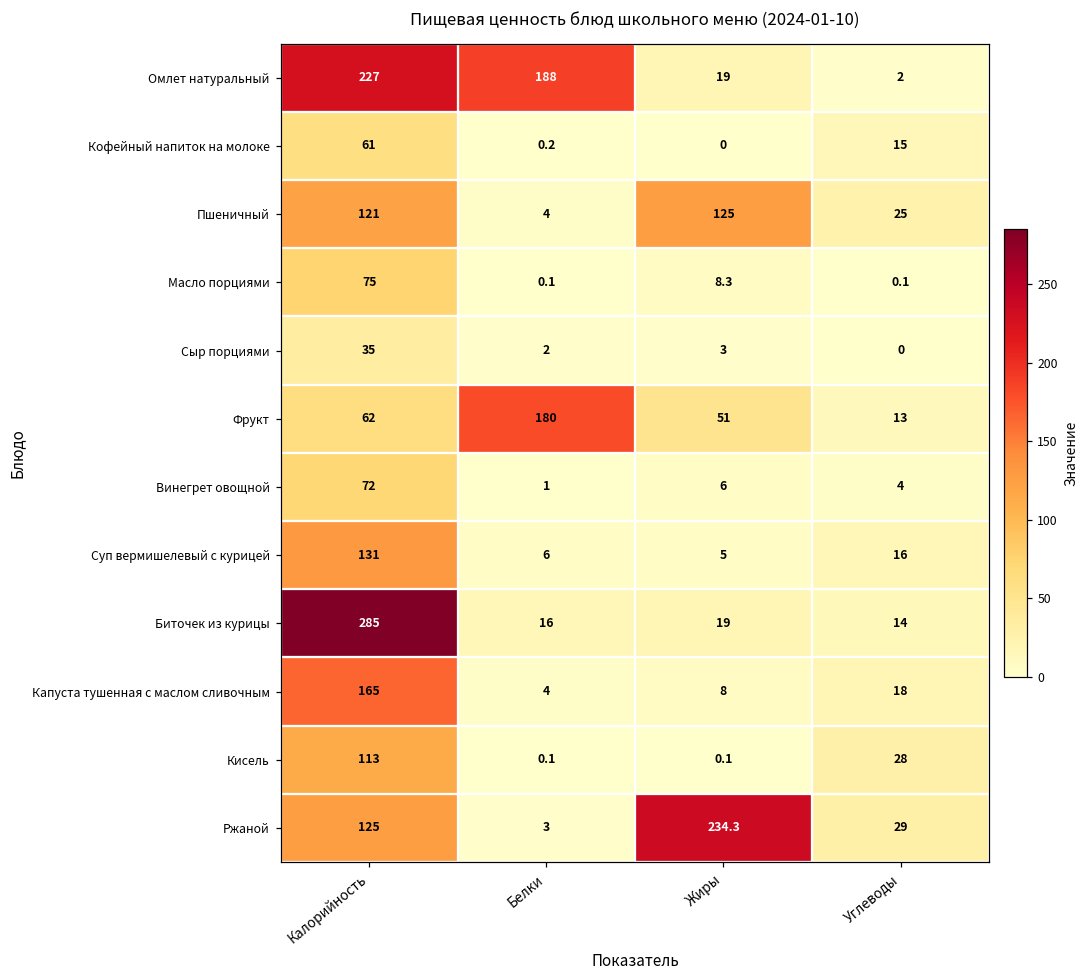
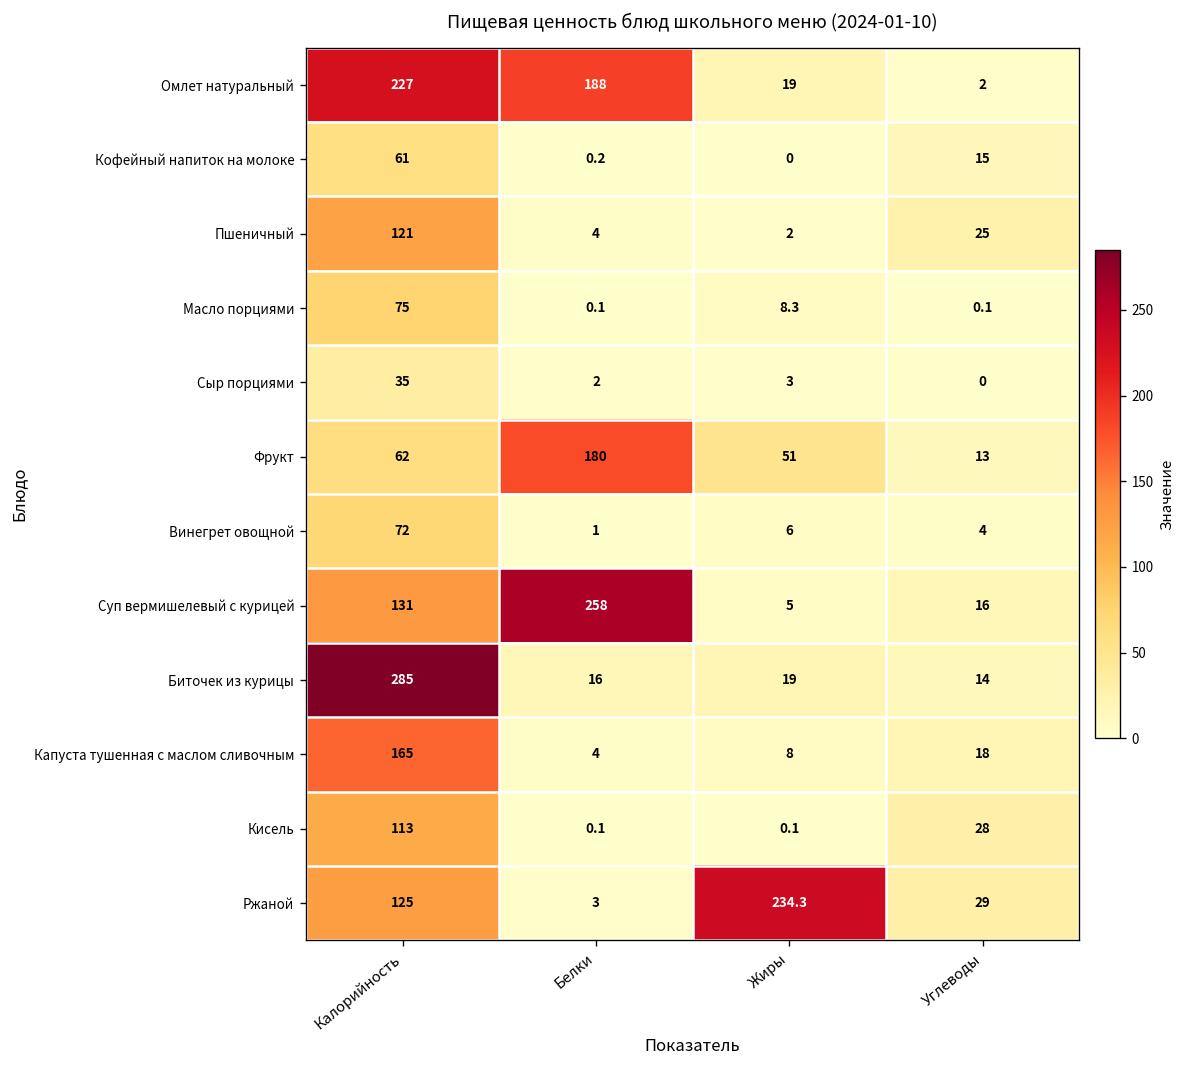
Пшеничный, Жиры: 125 -> 2
Суп вермишелевый с курицей, Белки: 6 -> 258
